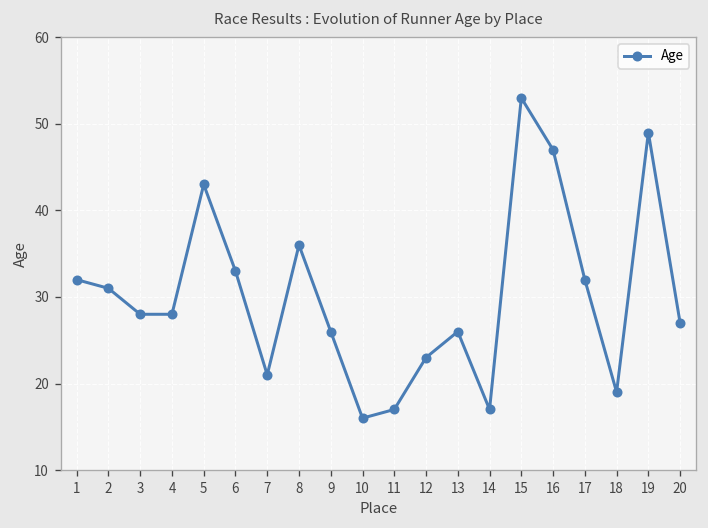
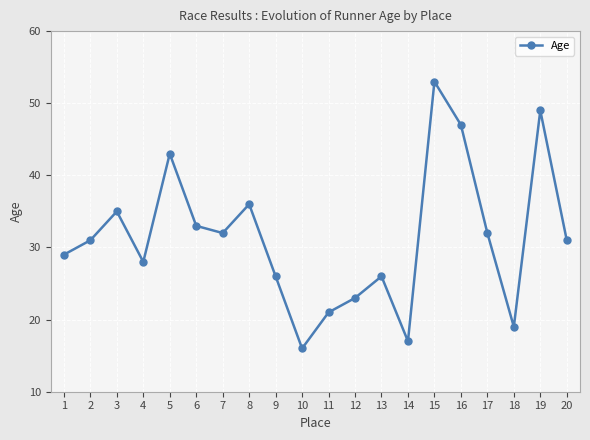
1: 32 -> 29
3: 28 -> 35
7: 21 -> 32
11: 17 -> 21
20: 27 -> 31
